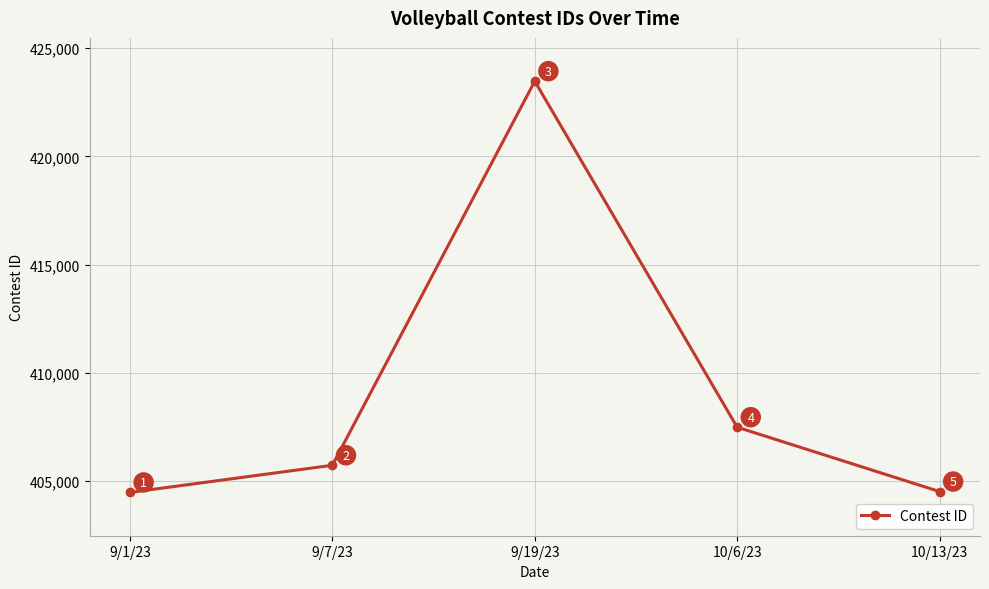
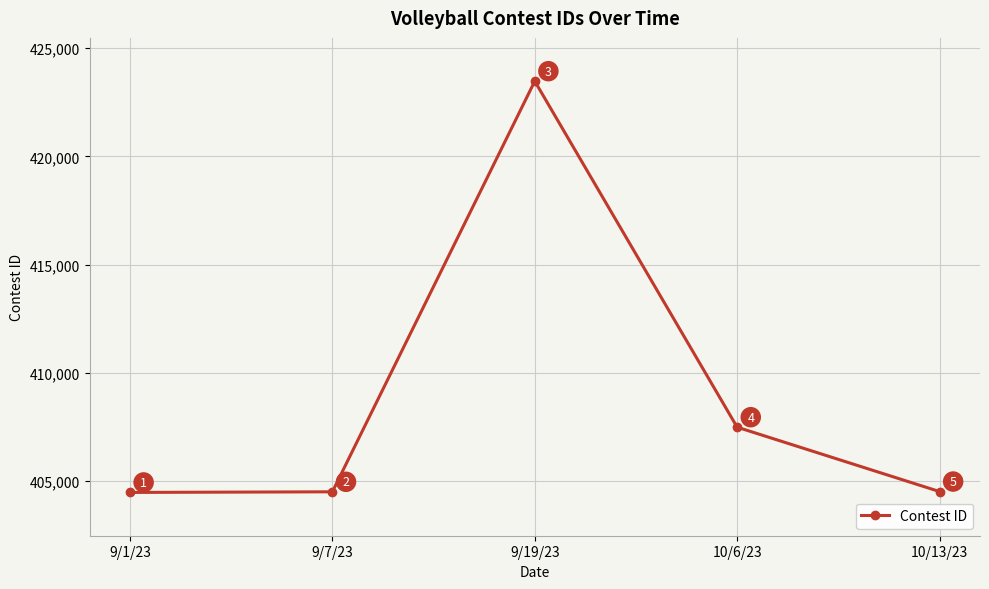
9/7/23: 405,700 -> 404,500
